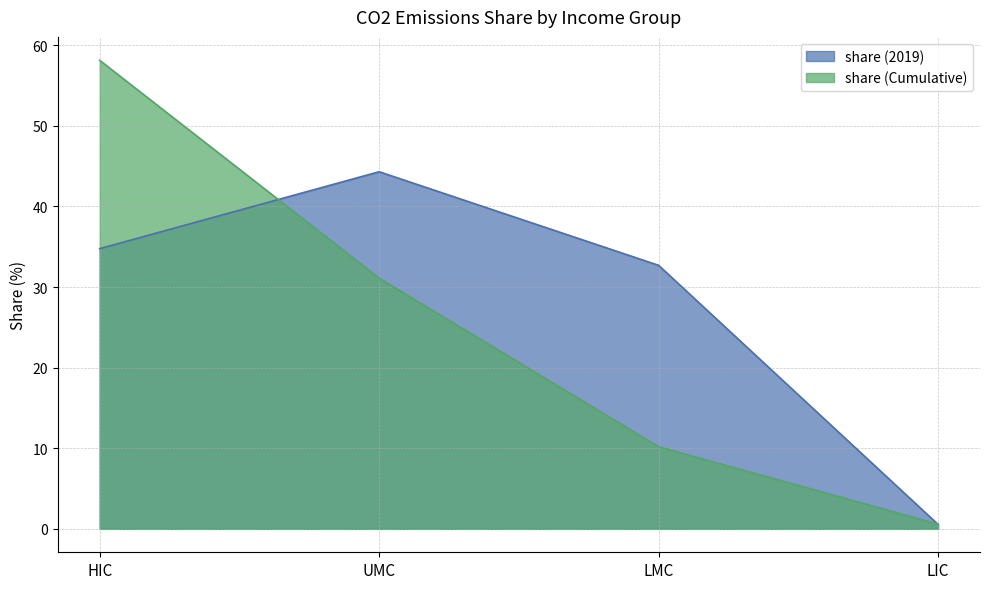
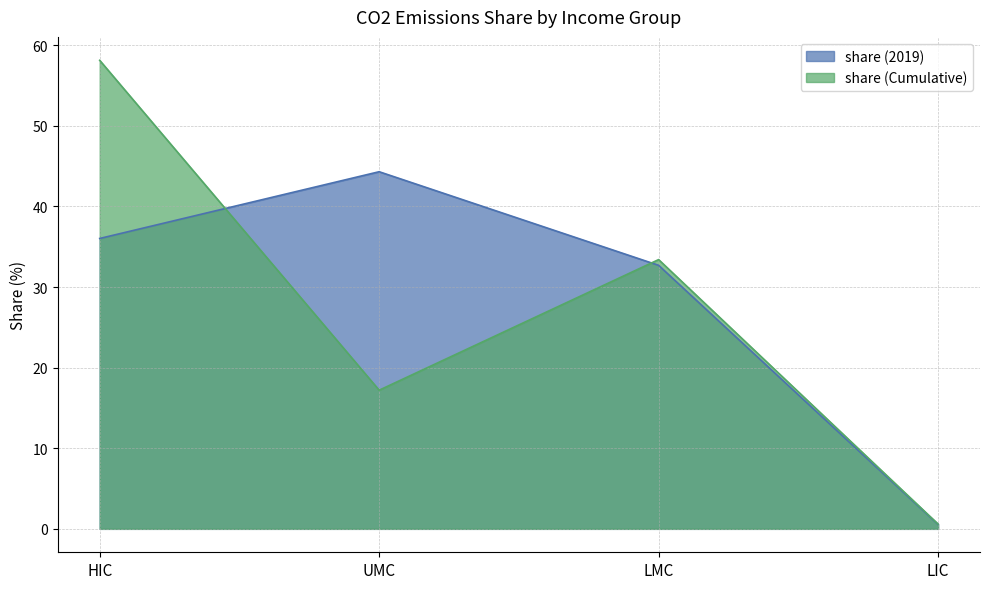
share (2019), HIC: 35 -> 36
share (Cumulative), UMC: 31 -> 17
share (Cumulative), LMC: 10 -> 33
